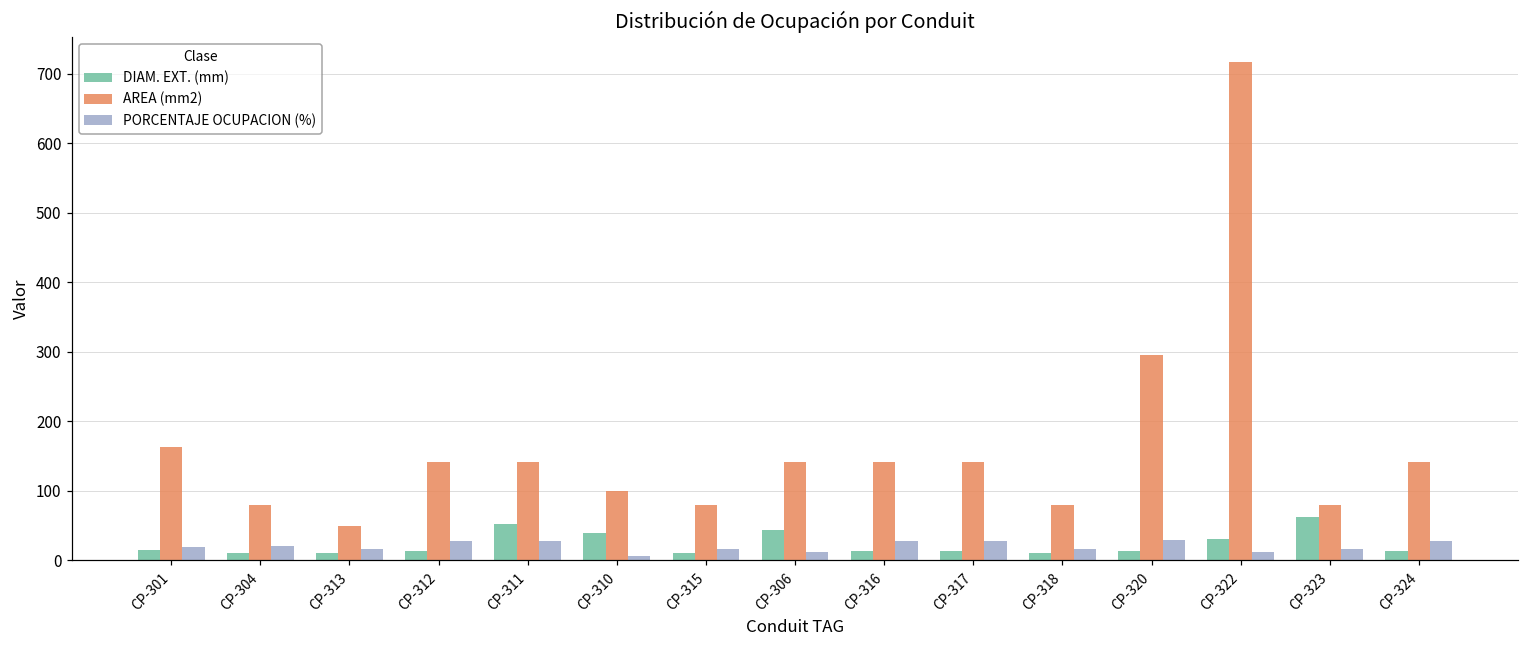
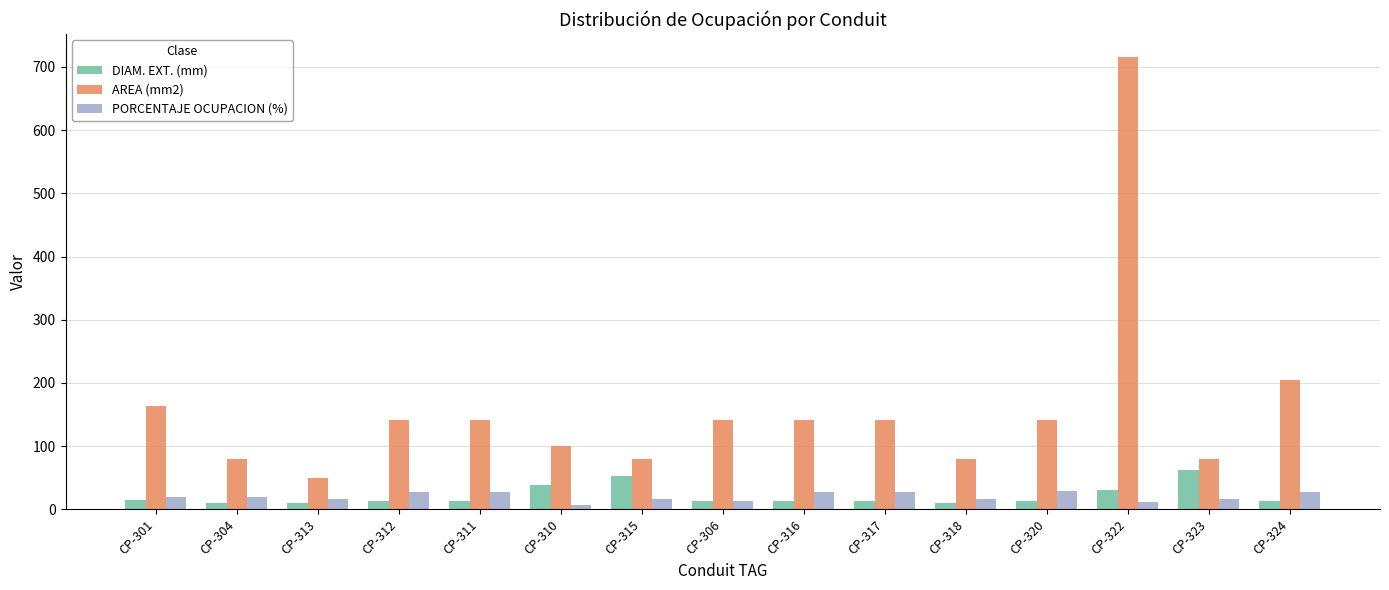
DIAM. EXT. (mm), CP-311: 50 -> 10
DIAM. EXT. (mm), CP-315: 10 -> 50
DIAM. EXT. (mm), CP-306: 40 -> 10
AREA (mm2), CP-320: 300 -> 140
AREA (mm2), CP-324: 140 -> 200
